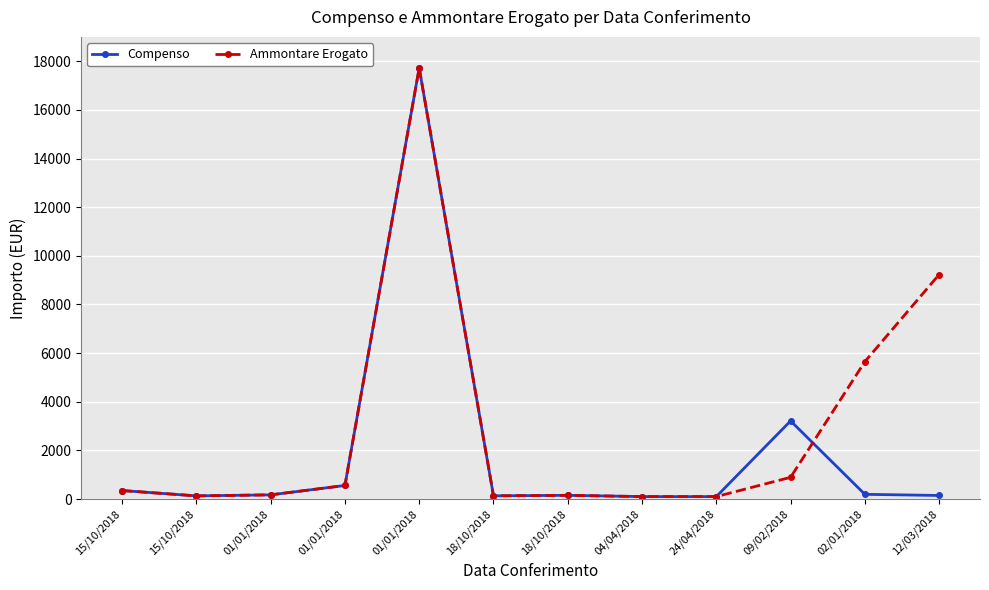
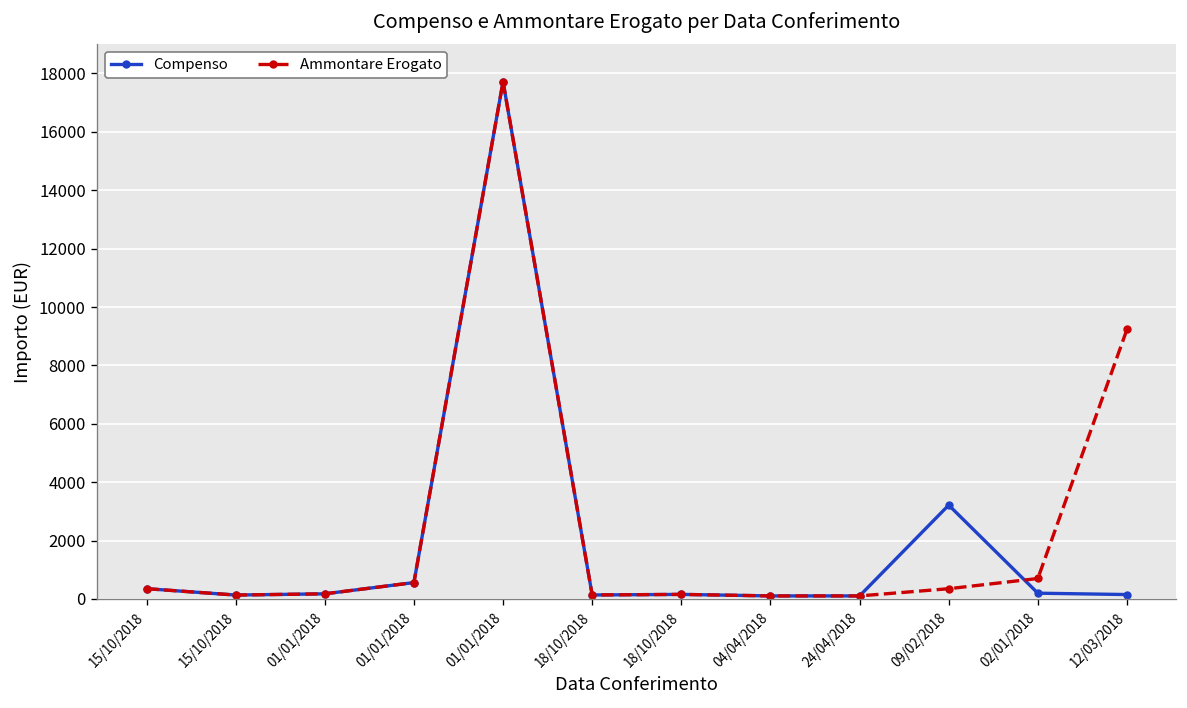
Ammontare Erogato, 09/02/2018: 900 -> 400
Ammontare Erogato, 02/01/2018: 5700 -> 700
